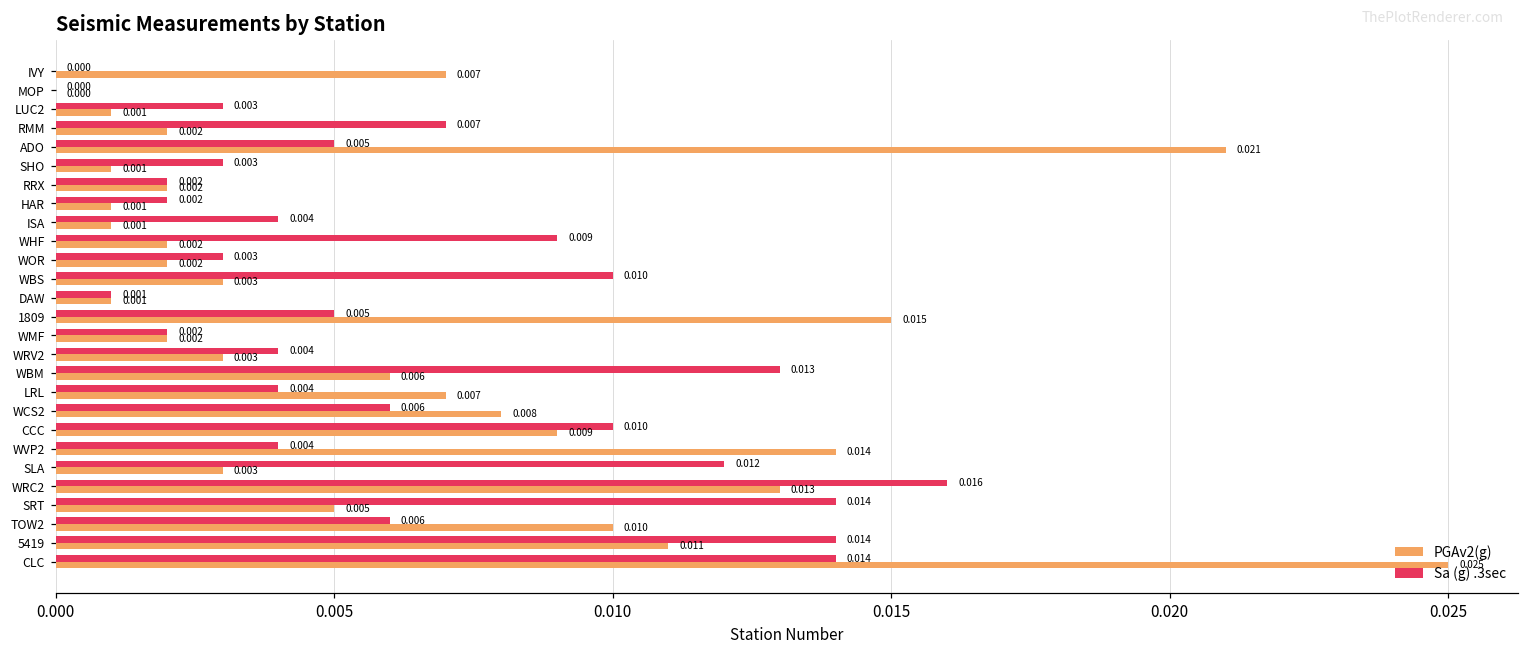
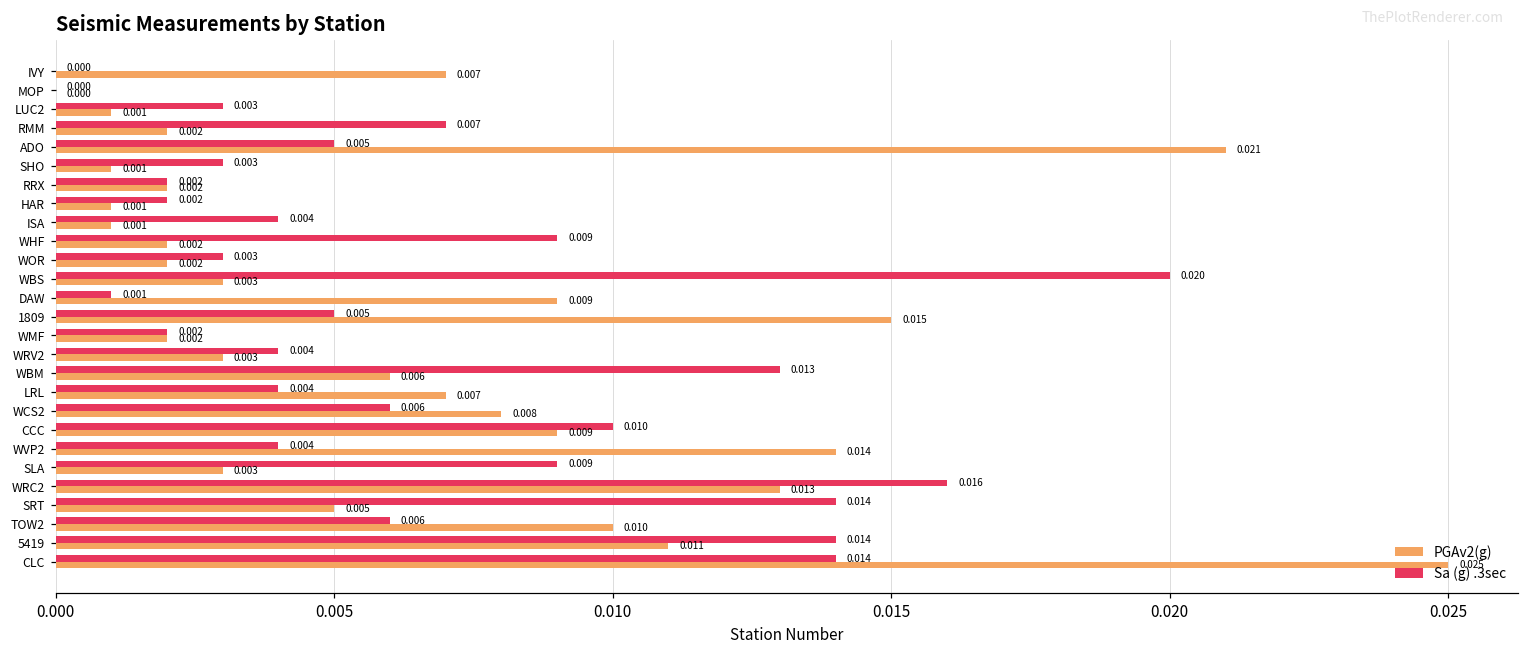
Sa (g) .3sec, WBS: 0.010 -> 0.020
PGAv2(g), DAW: 0.001 -> 0.009
Sa (g) .3sec, SLA: 0.012 -> 0.009
